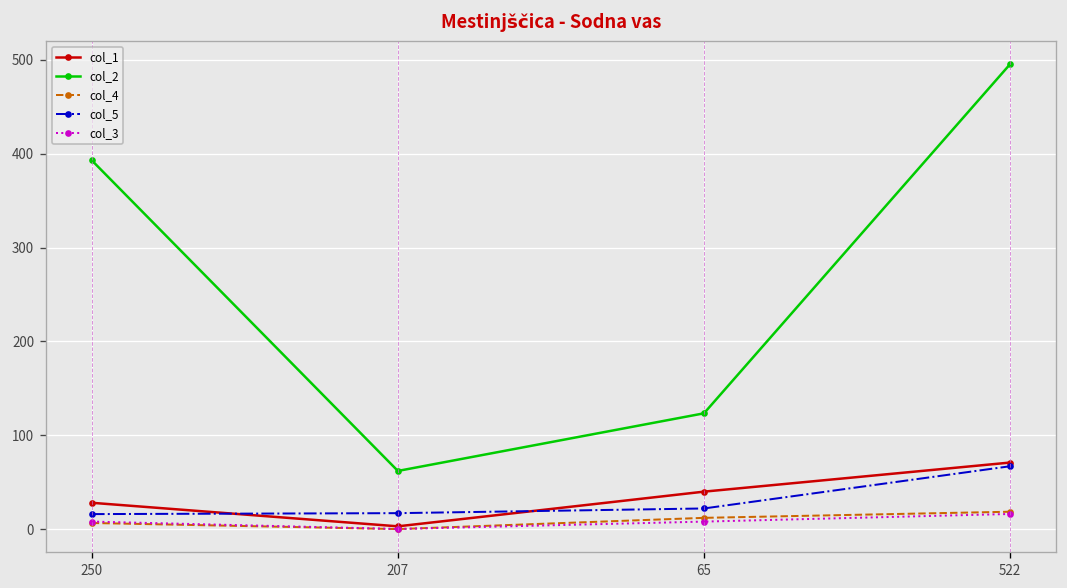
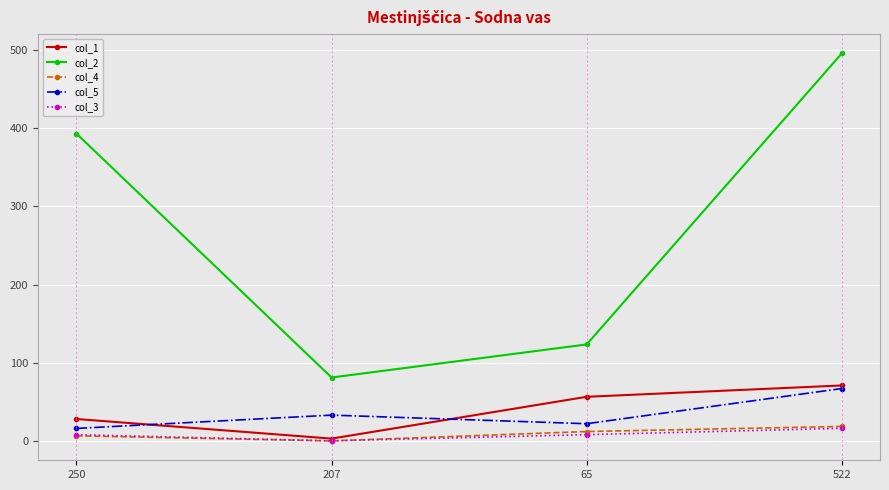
col_2, 207: 60 -> 80
col_5, 207: 20 -> 30
col_1, 65: 40 -> 60
